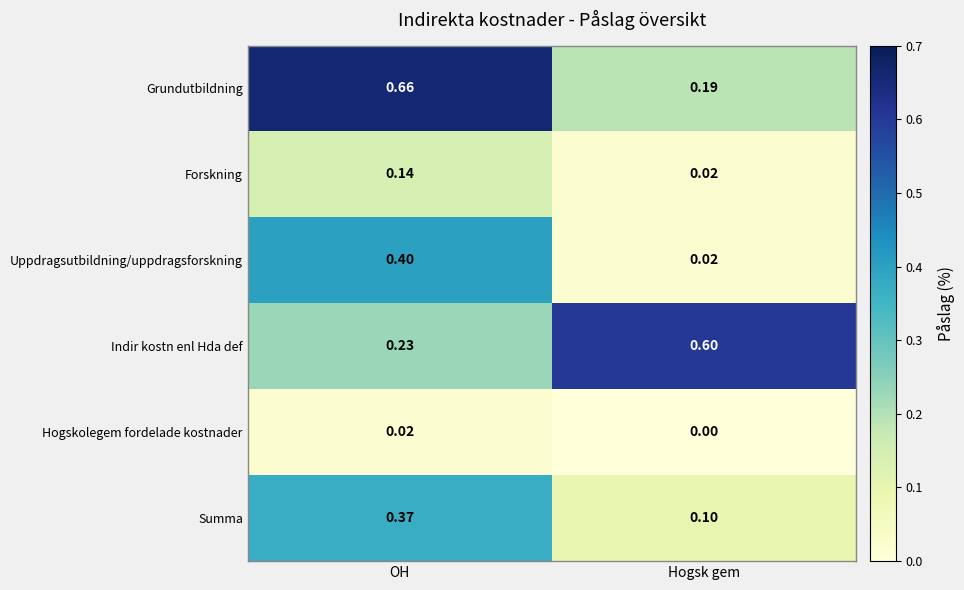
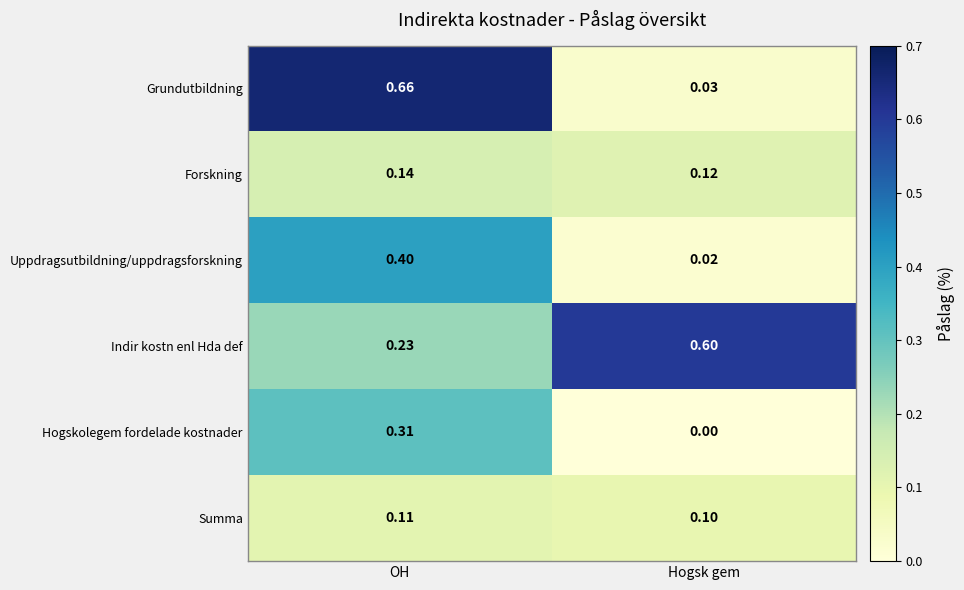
Grundutbildning, Hogsk gem: 0.19 -> 0.03
Forskning, Hogsk gem: 0.02 -> 0.12
Hogskolegem fordelade kostnader, OH: 0.02 -> 0.31
Summa, OH: 0.37 -> 0.11
